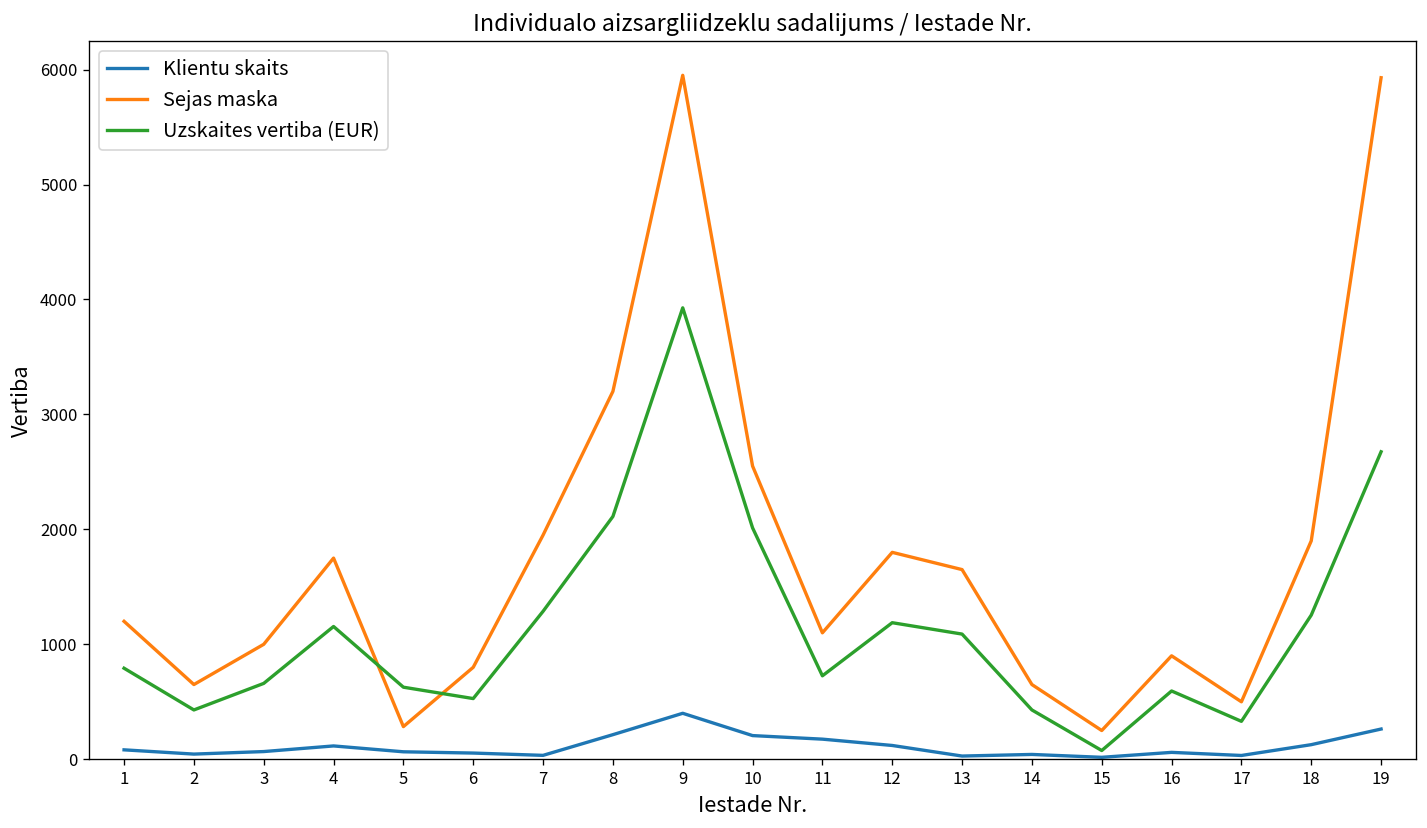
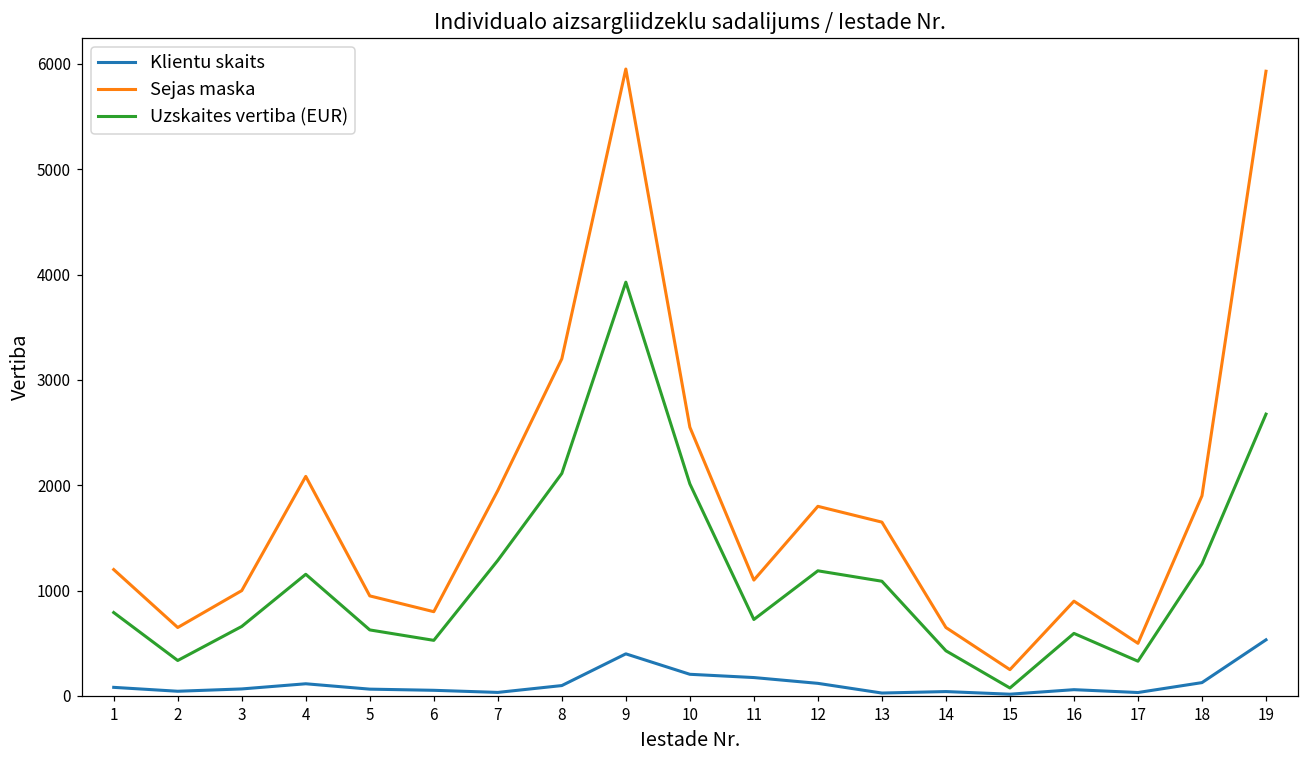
Uzskaites vertiba (EUR), 2: 400 -> 300
Sejas maska, 4: 1800 -> 2100
Sejas maska, 5: 300 -> 1000
Klientu skaits, 8: 200 -> 100
Klientu skaits, 19: 300 -> 500
